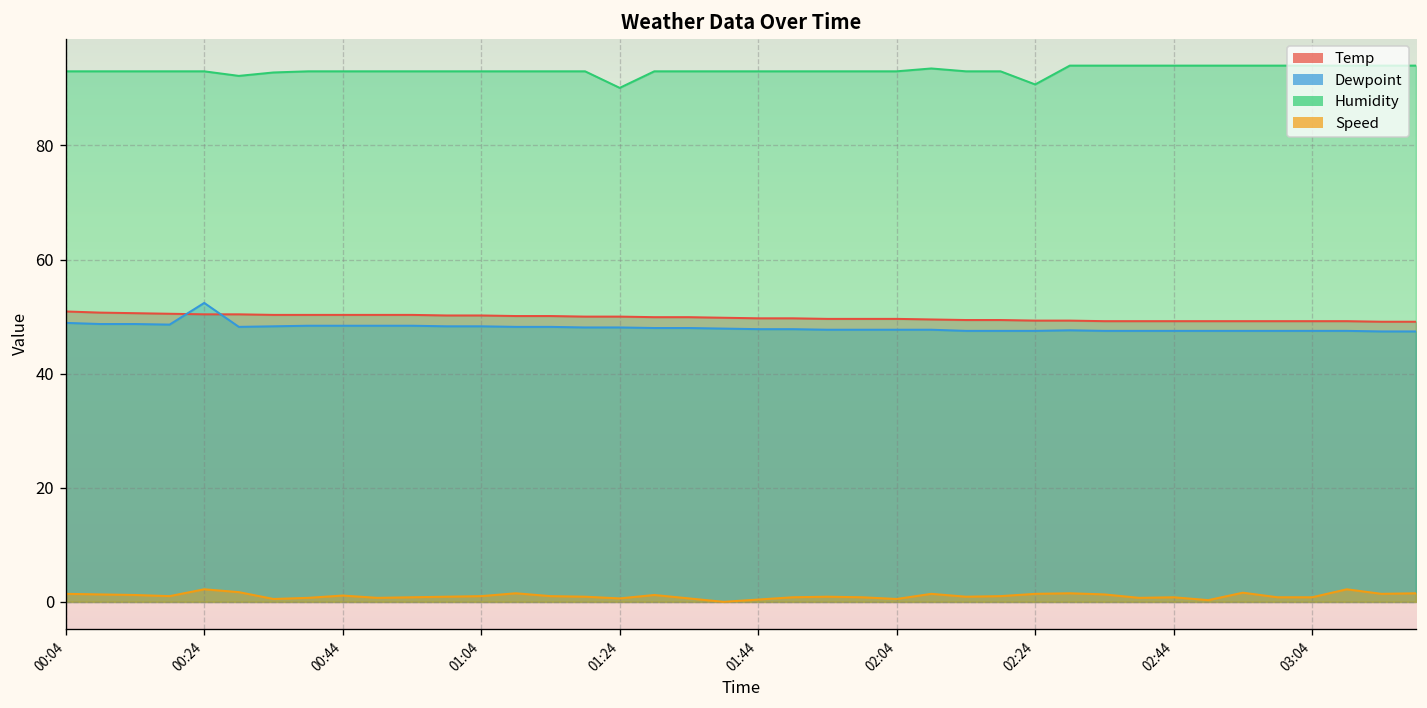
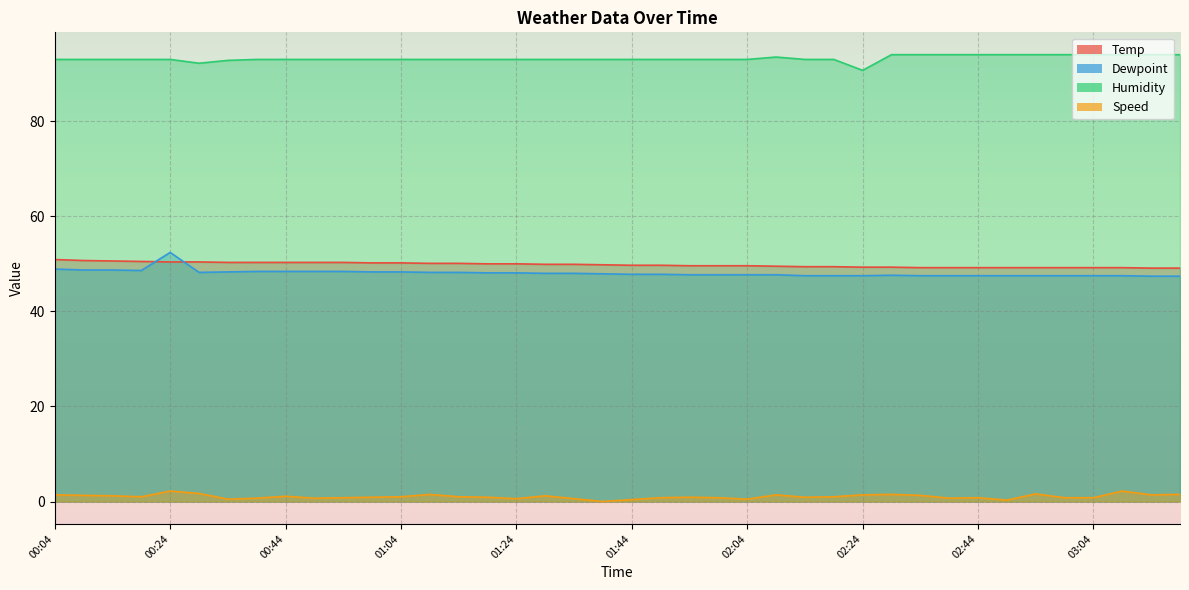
Humidity, 01:24: 90 -> 93
